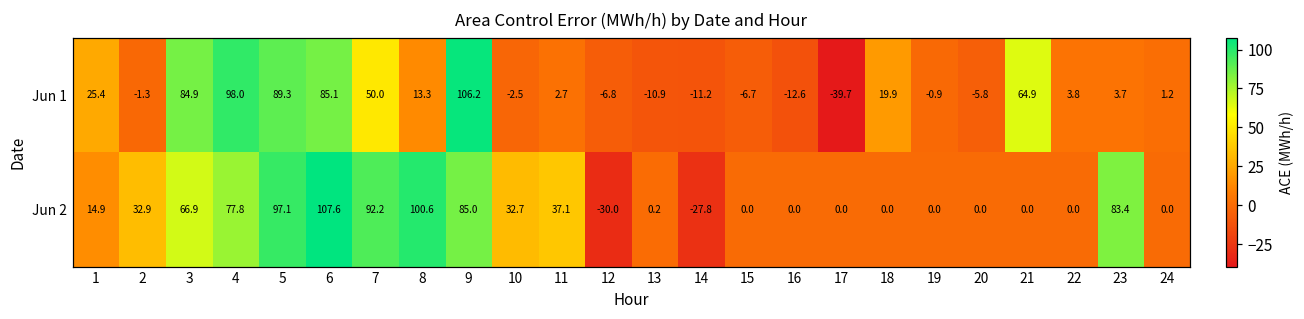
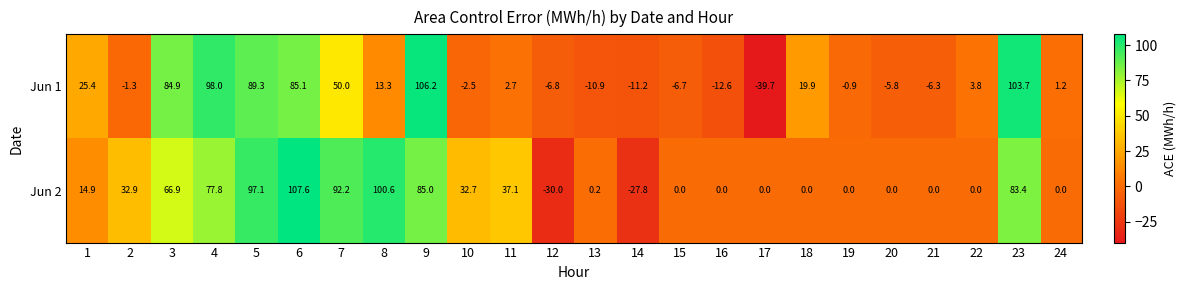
Jun 1, 21: 64.9 -> -6.3
Jun 1, 23: 3.7 -> 103.7
